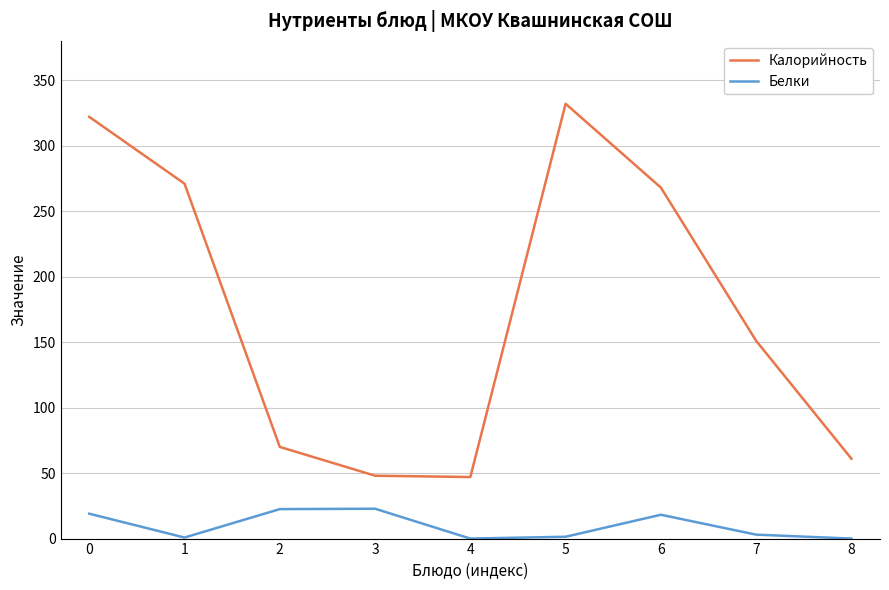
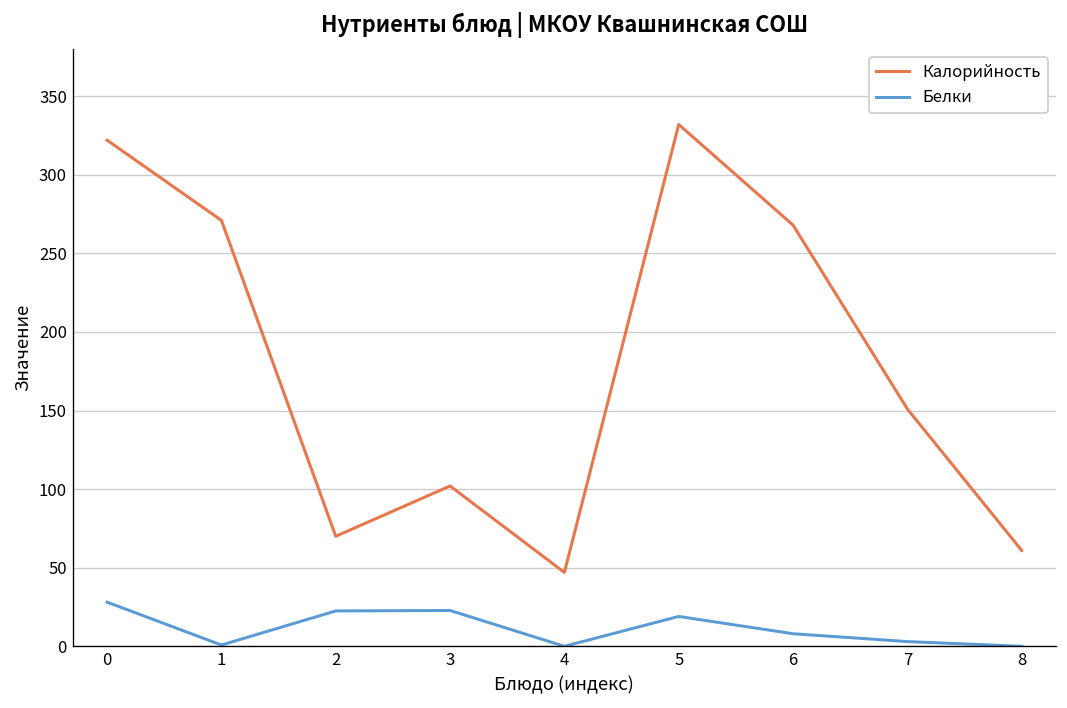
Белки, 0: 19 -> 28
Калорийность, 3: 48 -> 102
Белки, 5: 1 -> 19
Белки, 6: 18 -> 8
